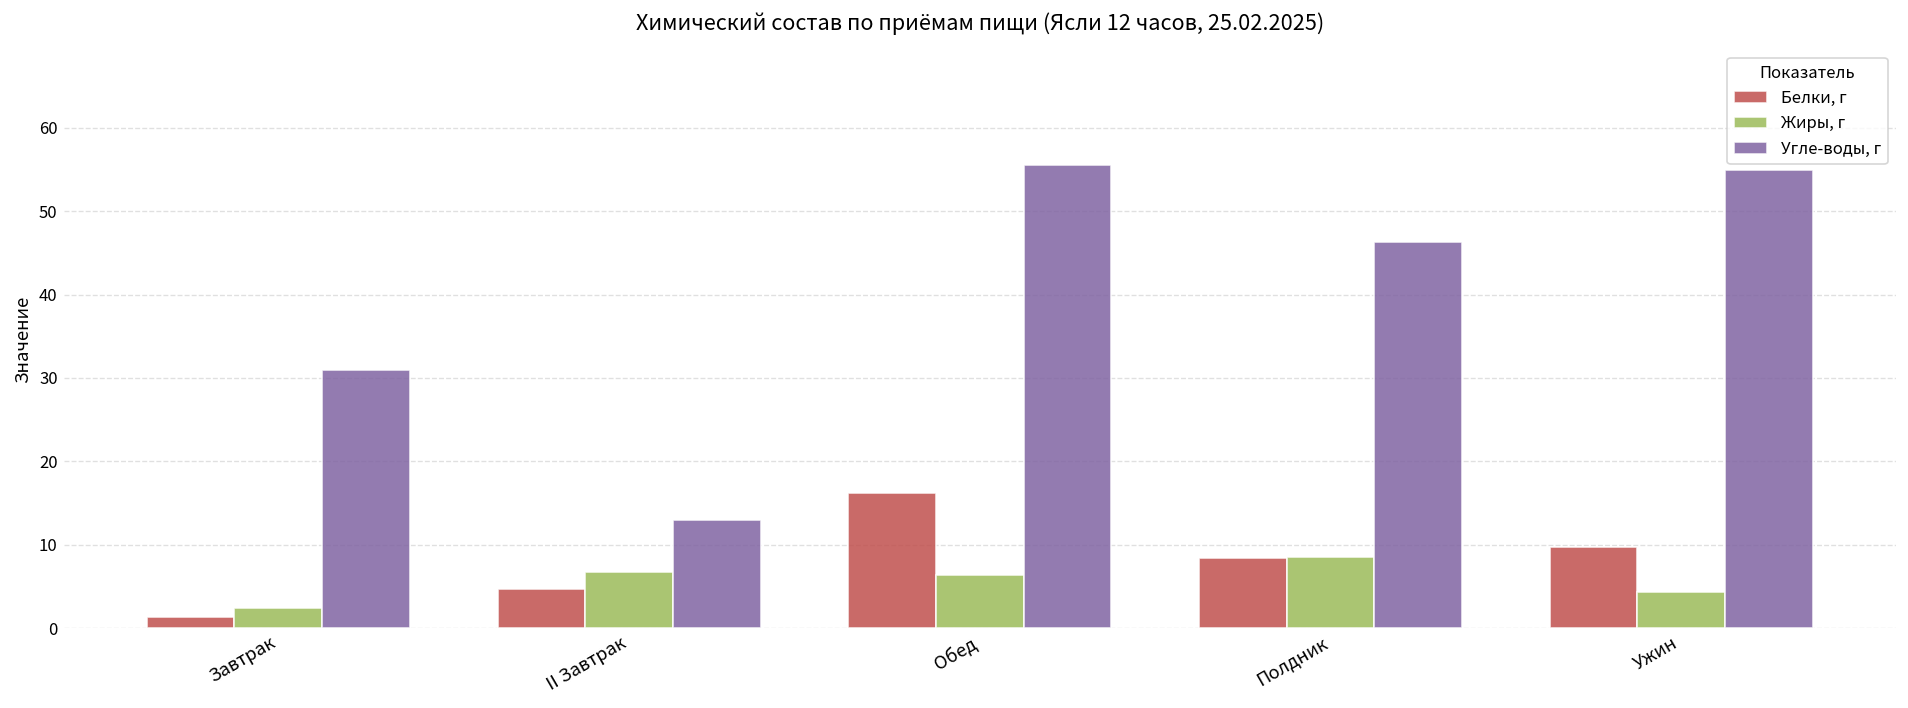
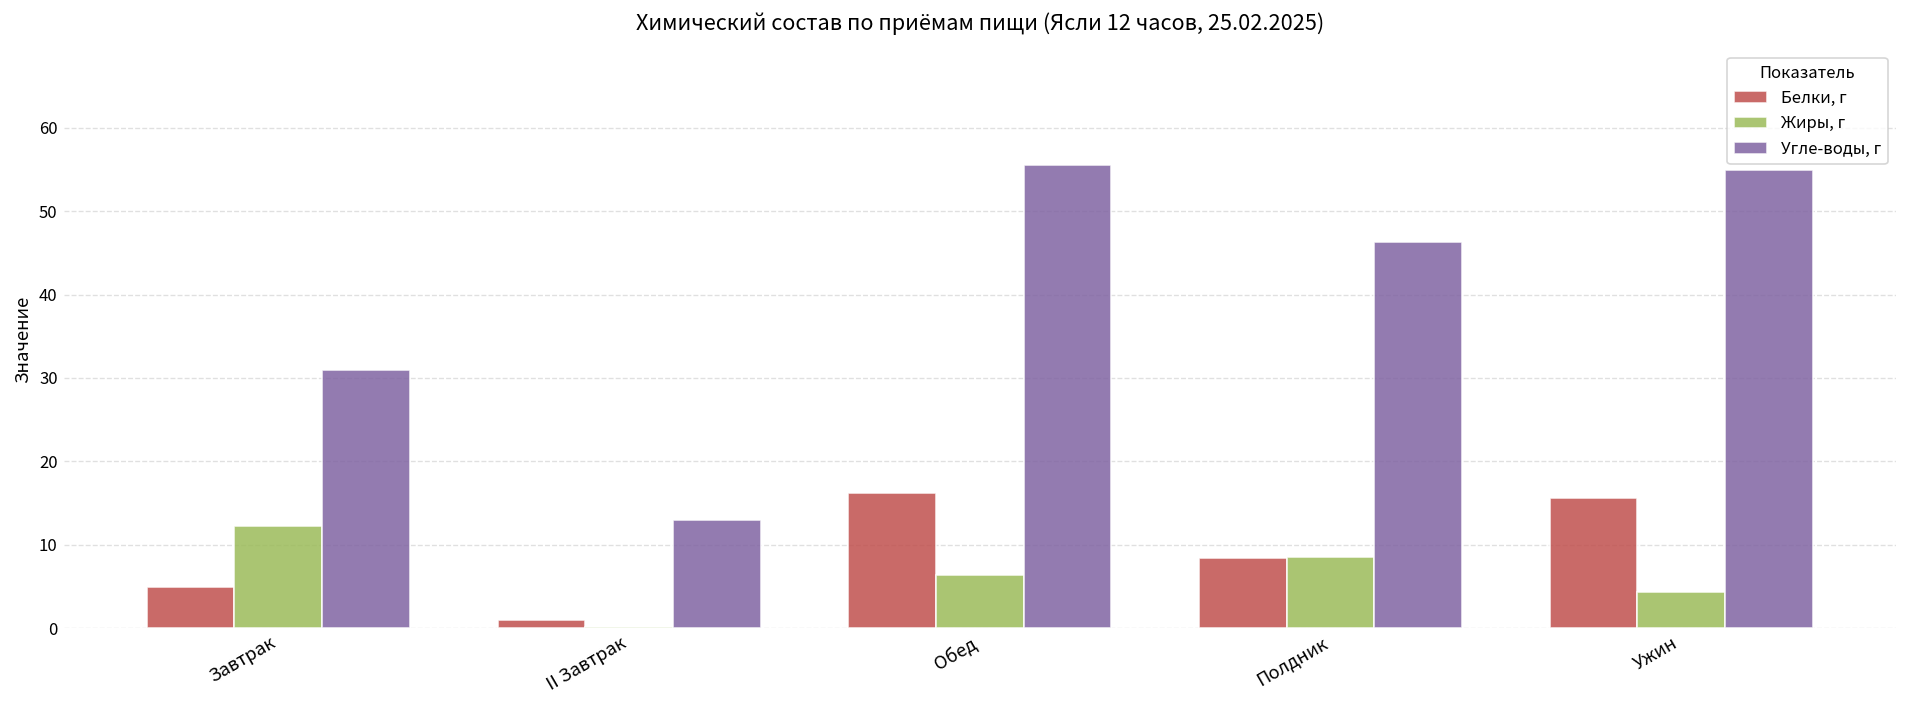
Белки, г, Завтрак: 1 -> 5
Жиры, г, Завтрак: 2 -> 12
Белки, г, II Завтрак: 5 -> 1
Жиры, г, II Завтрак: 7 -> 0
Белки, г, Ужин: 10 -> 16
